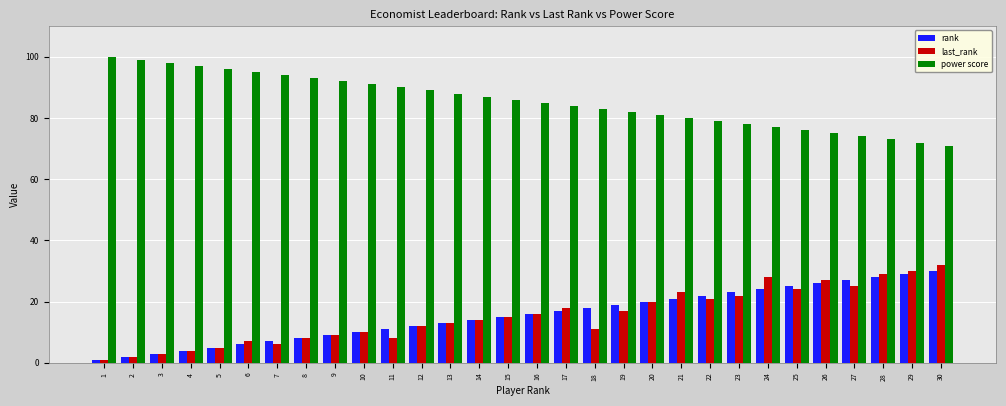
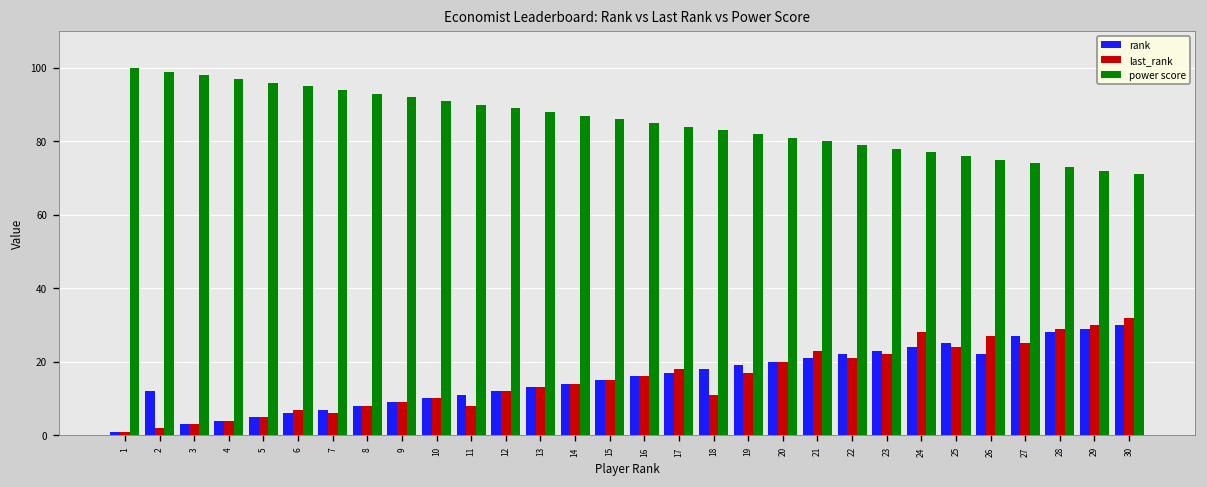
rank, 2: 2 -> 12
rank, 26: 26 -> 22
